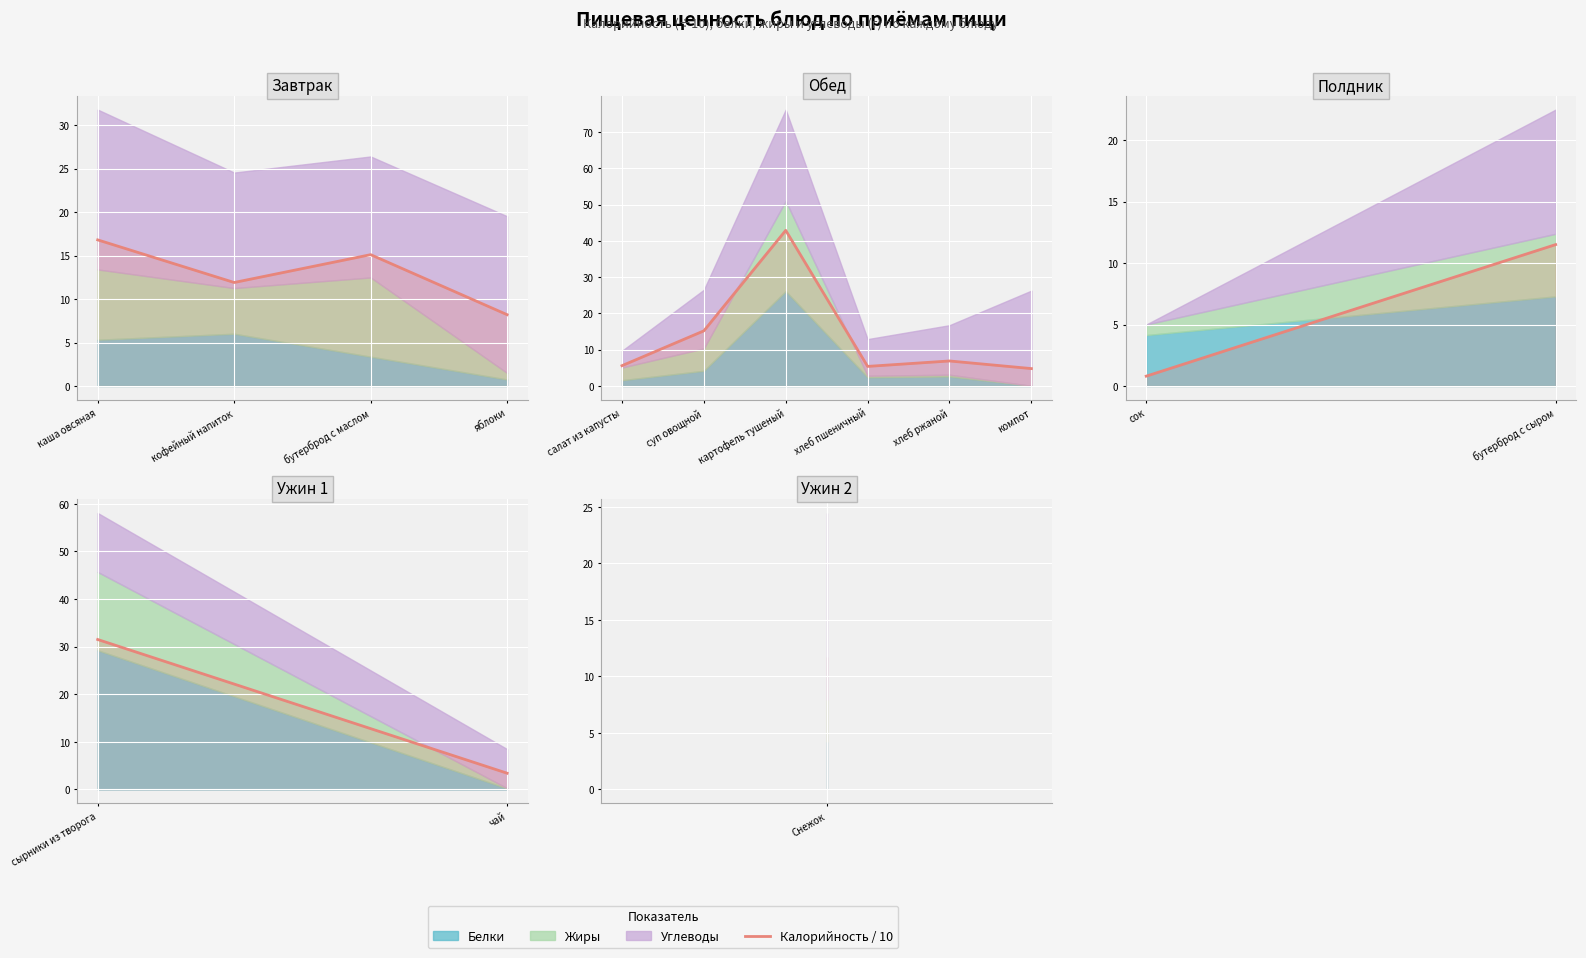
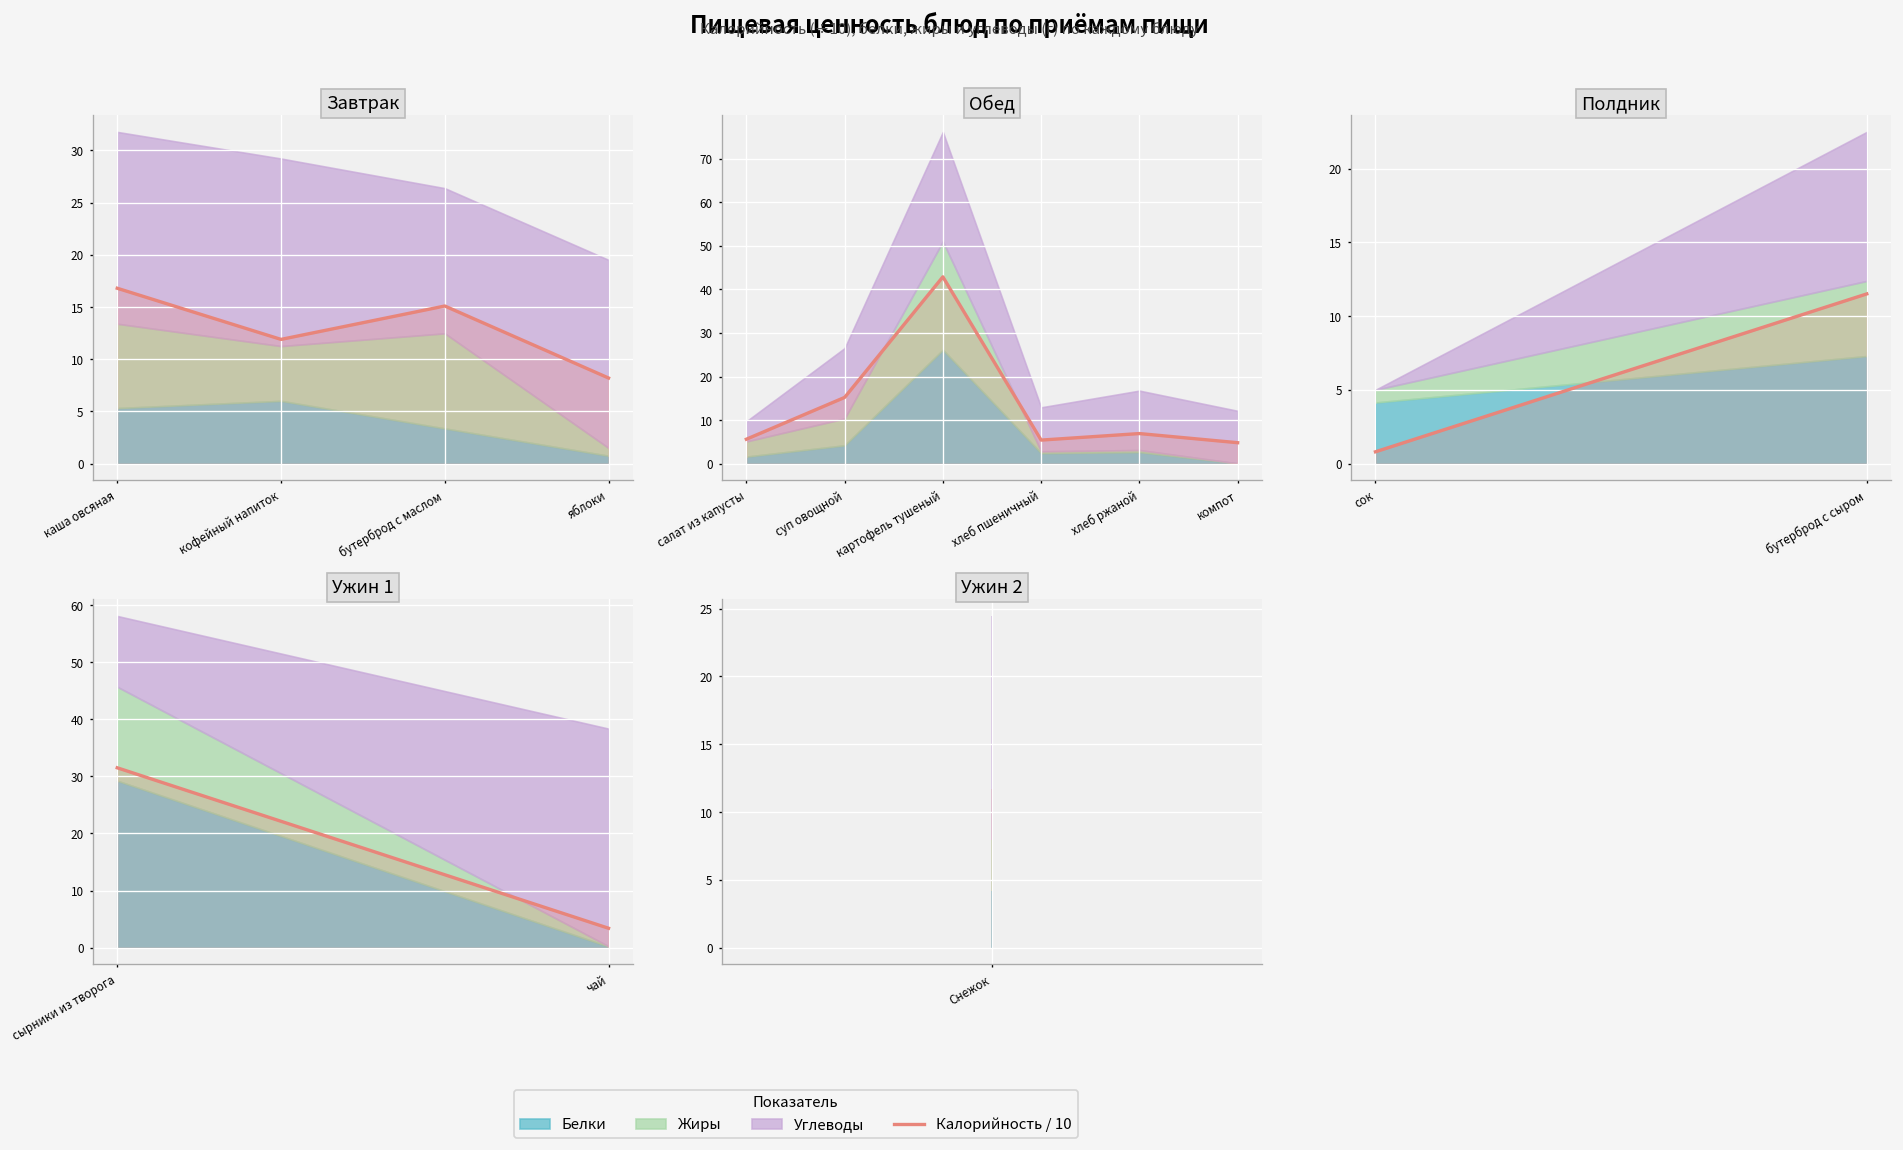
Завтрак, Углеводы, кофейный напиток: 13 -> 18
Обед, Углеводы, компот: 26 -> 12
Ужин 1, Углеводы, чай: 8 -> 38
